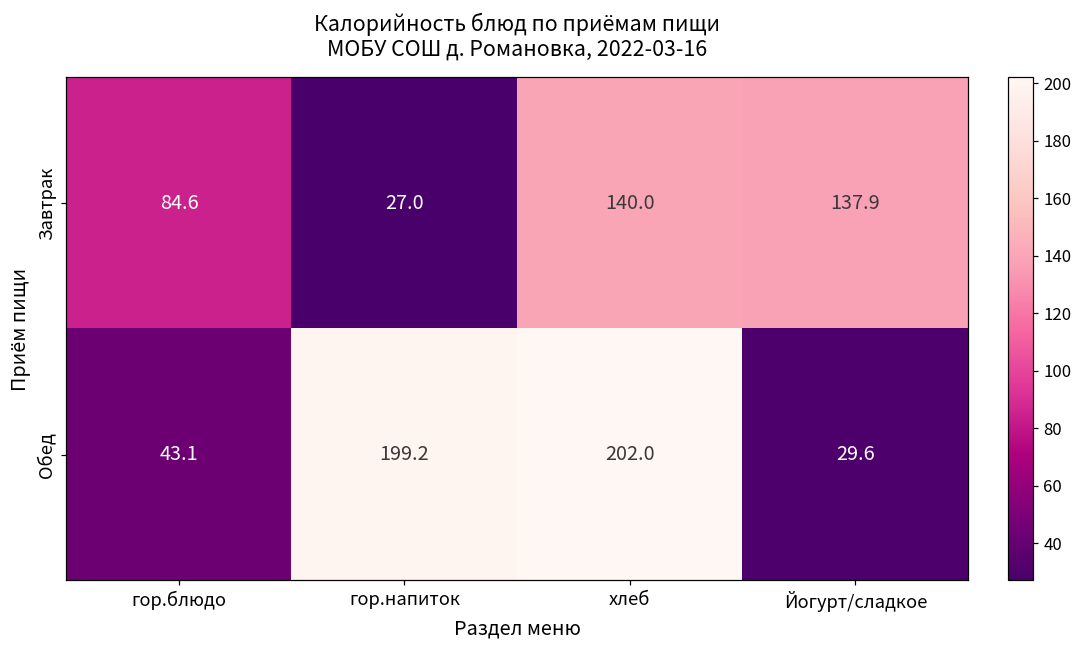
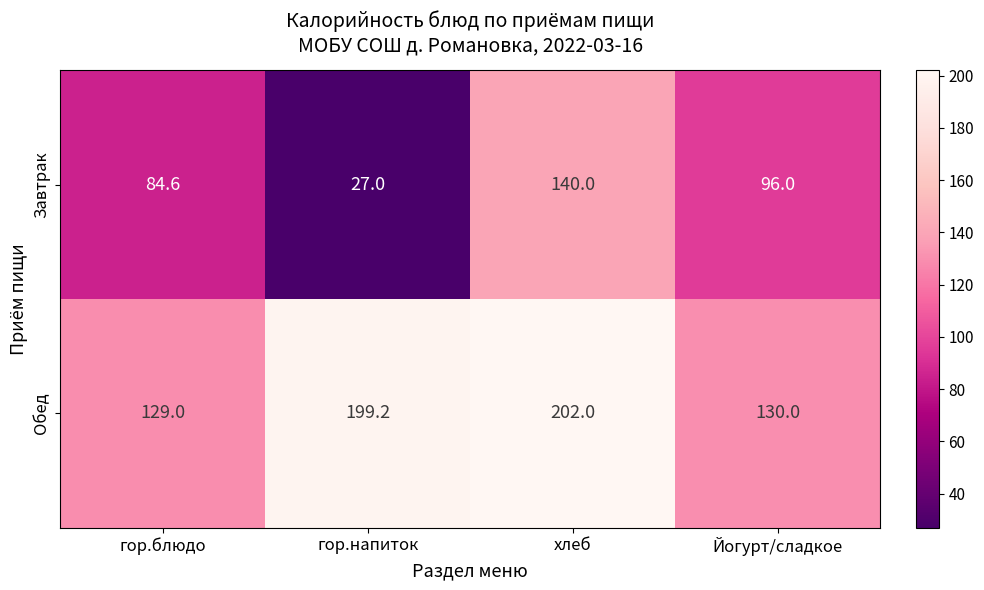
Завтрак, Йогурт/сладкое: 137.9 -> 96.0
Обед, гор.блюдо: 43.1 -> 129.0
Обед, Йогурт/сладкое: 29.6 -> 130.0
